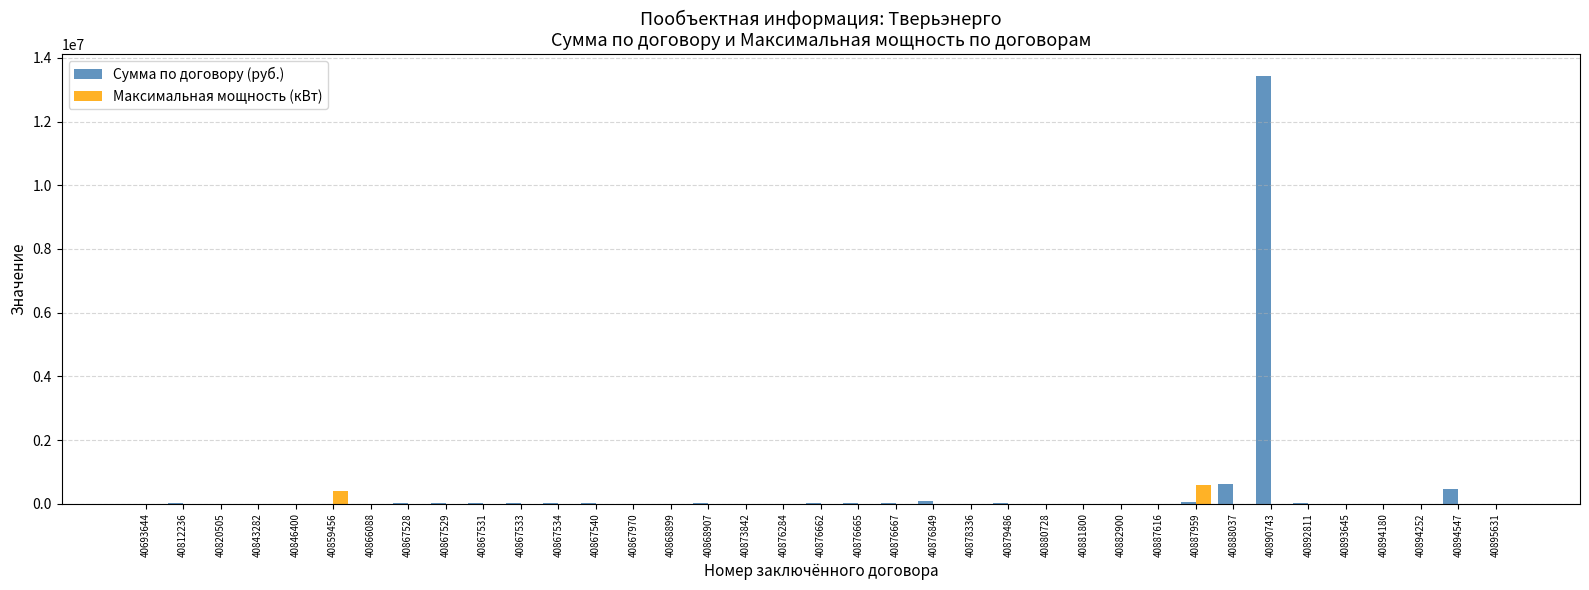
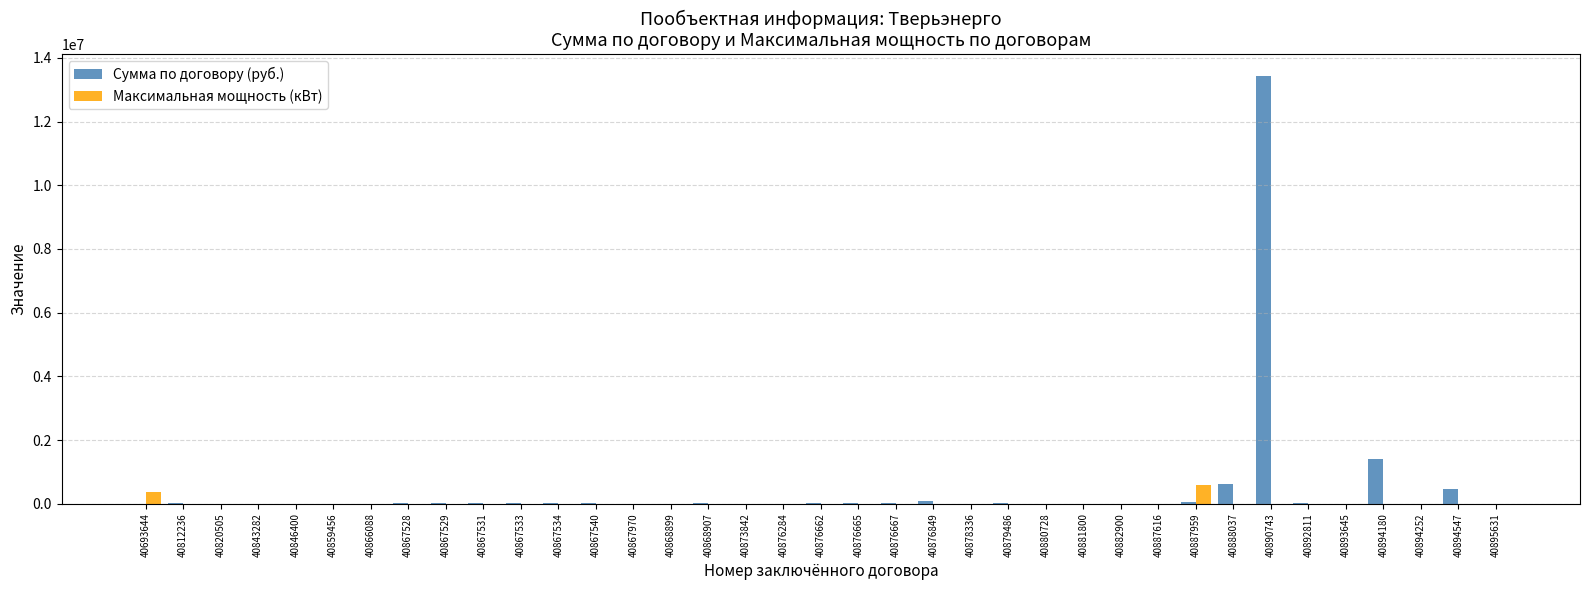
Максимальная мощность (кВт), 40693644: 0 -> 400000
Максимальная мощность (кВт), 40859456: 400000 -> 0
Сумма по договору (руб.), 40894180: 0 -> 1400000
